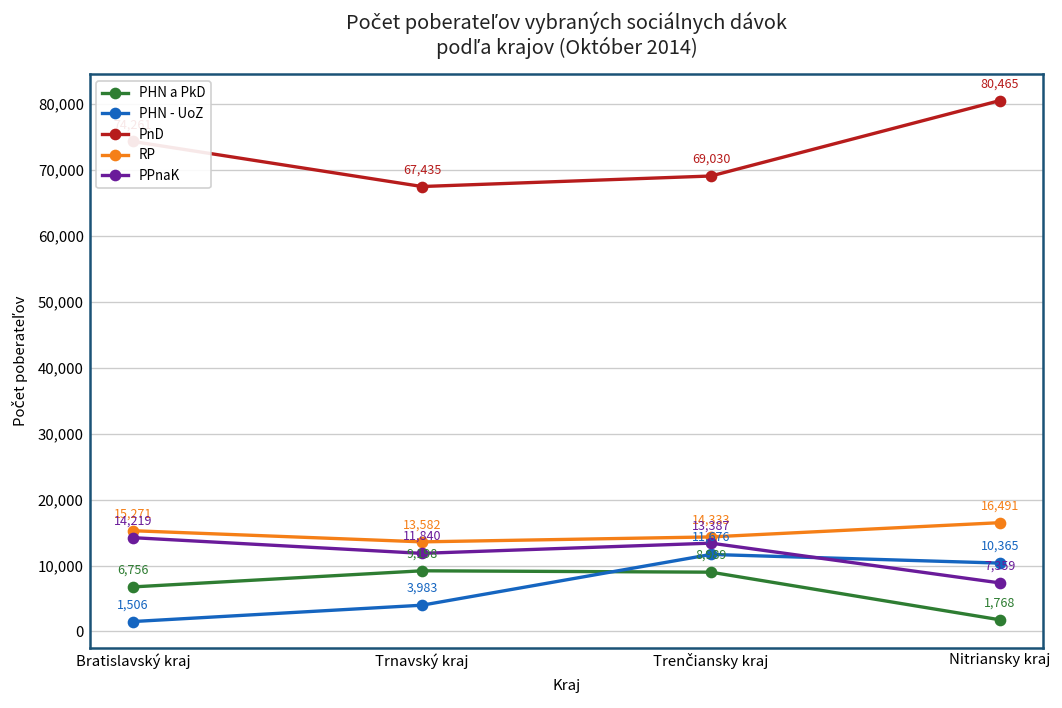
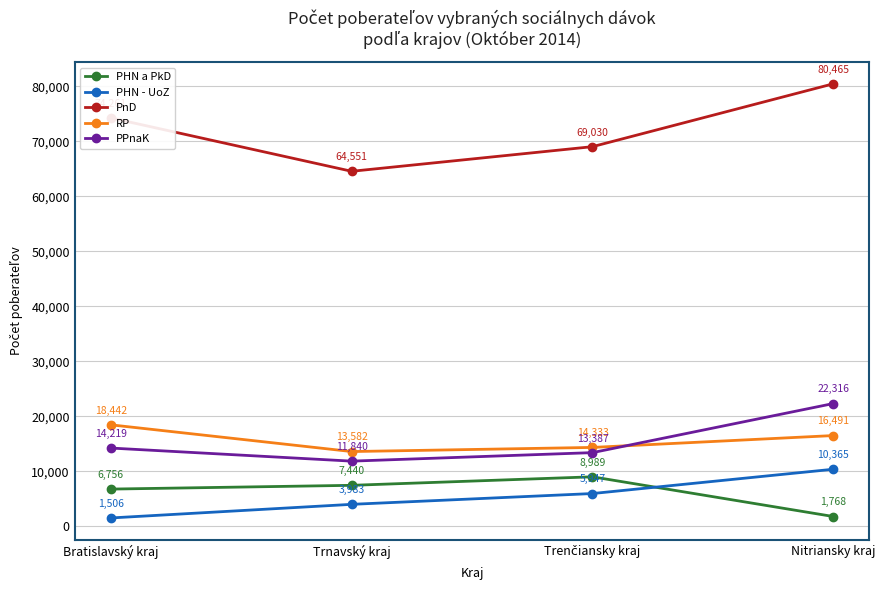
RP, Bratislavský kraj: 15,271 -> 18,442
PHN a PkD, Trnavský kraj: 9,198 -> 7,440
PnD, Trnavský kraj: 67,435 -> 64,551
PHN - UoZ, Trenčiansky kraj: 11,676 -> 5,947
PPnaK, Nitriansky kraj: 7,359 -> 22,316
